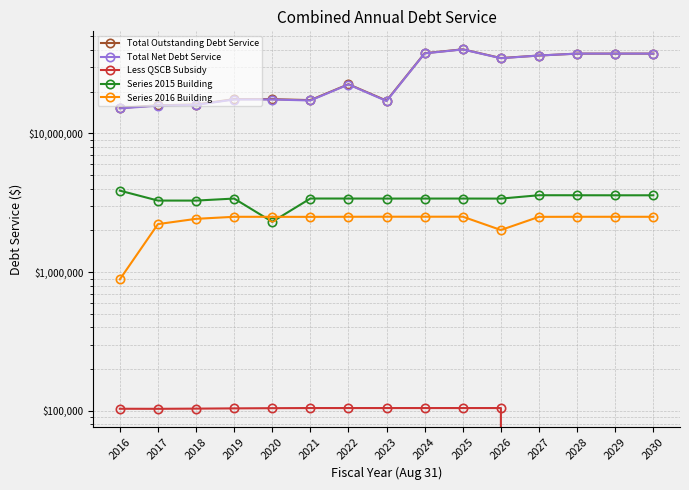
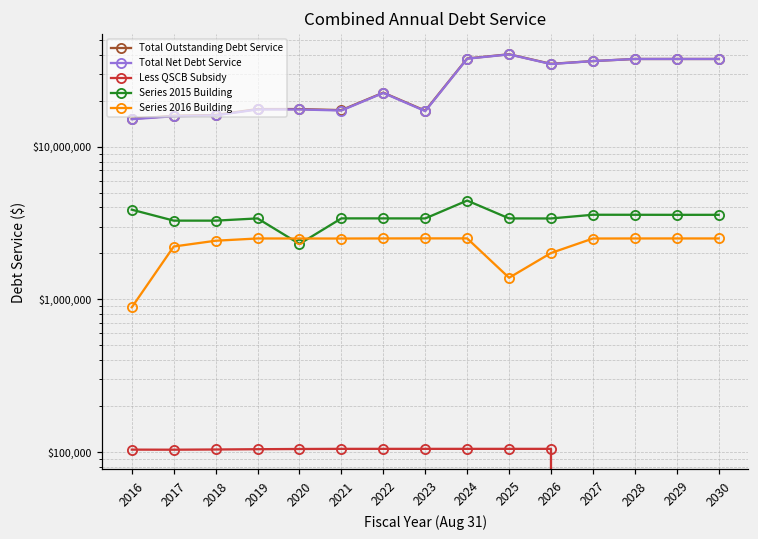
Series 2015 Building, 2024: $3,400,000 -> $4,400,000
Series 2016 Building, 2025: $2,500,000 -> $1,400,000
